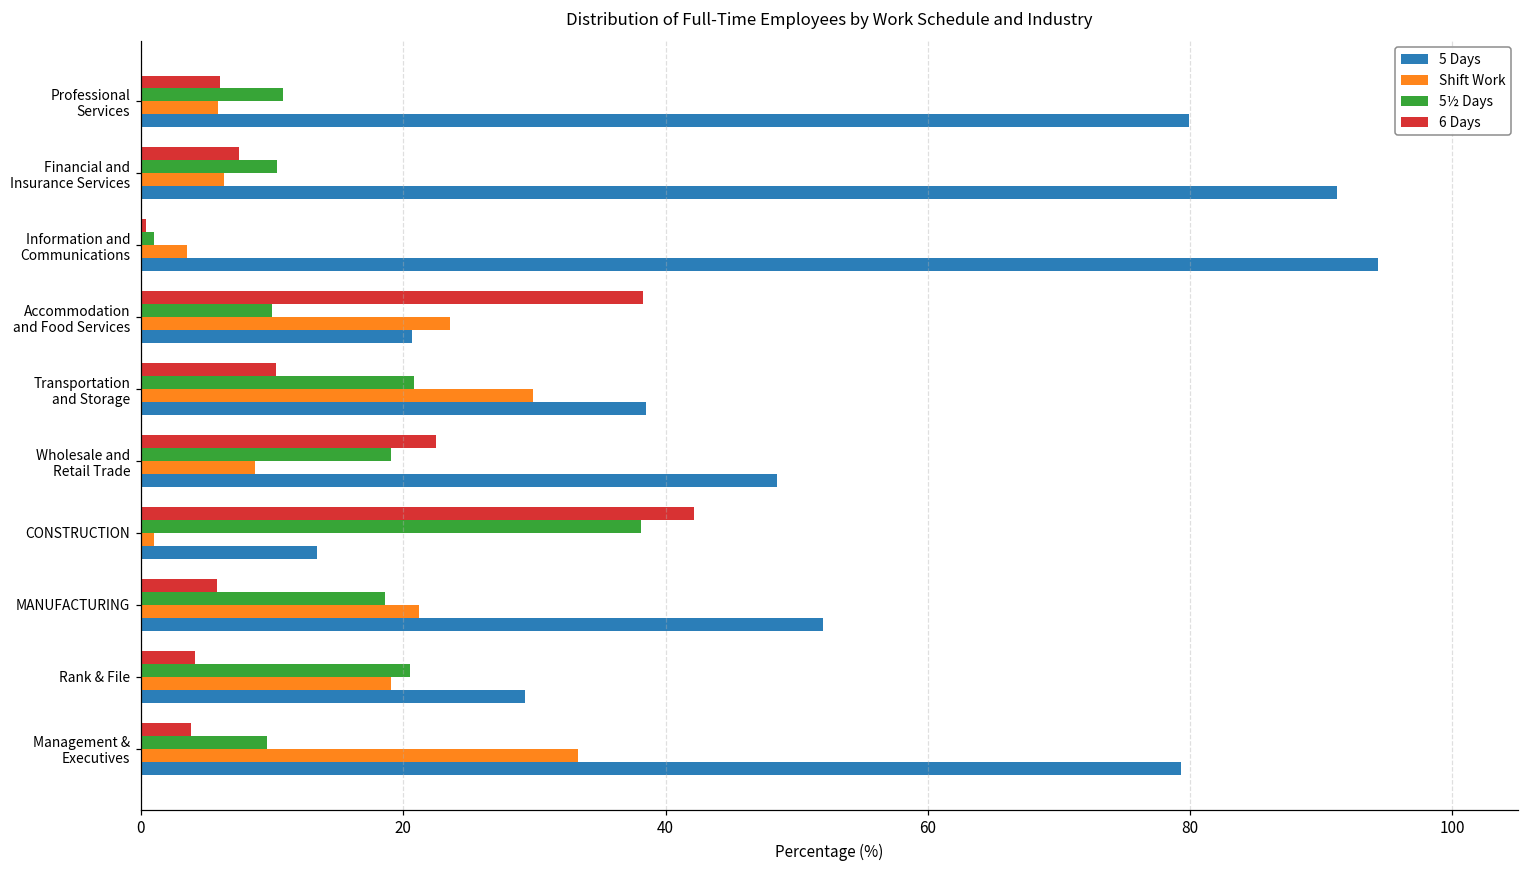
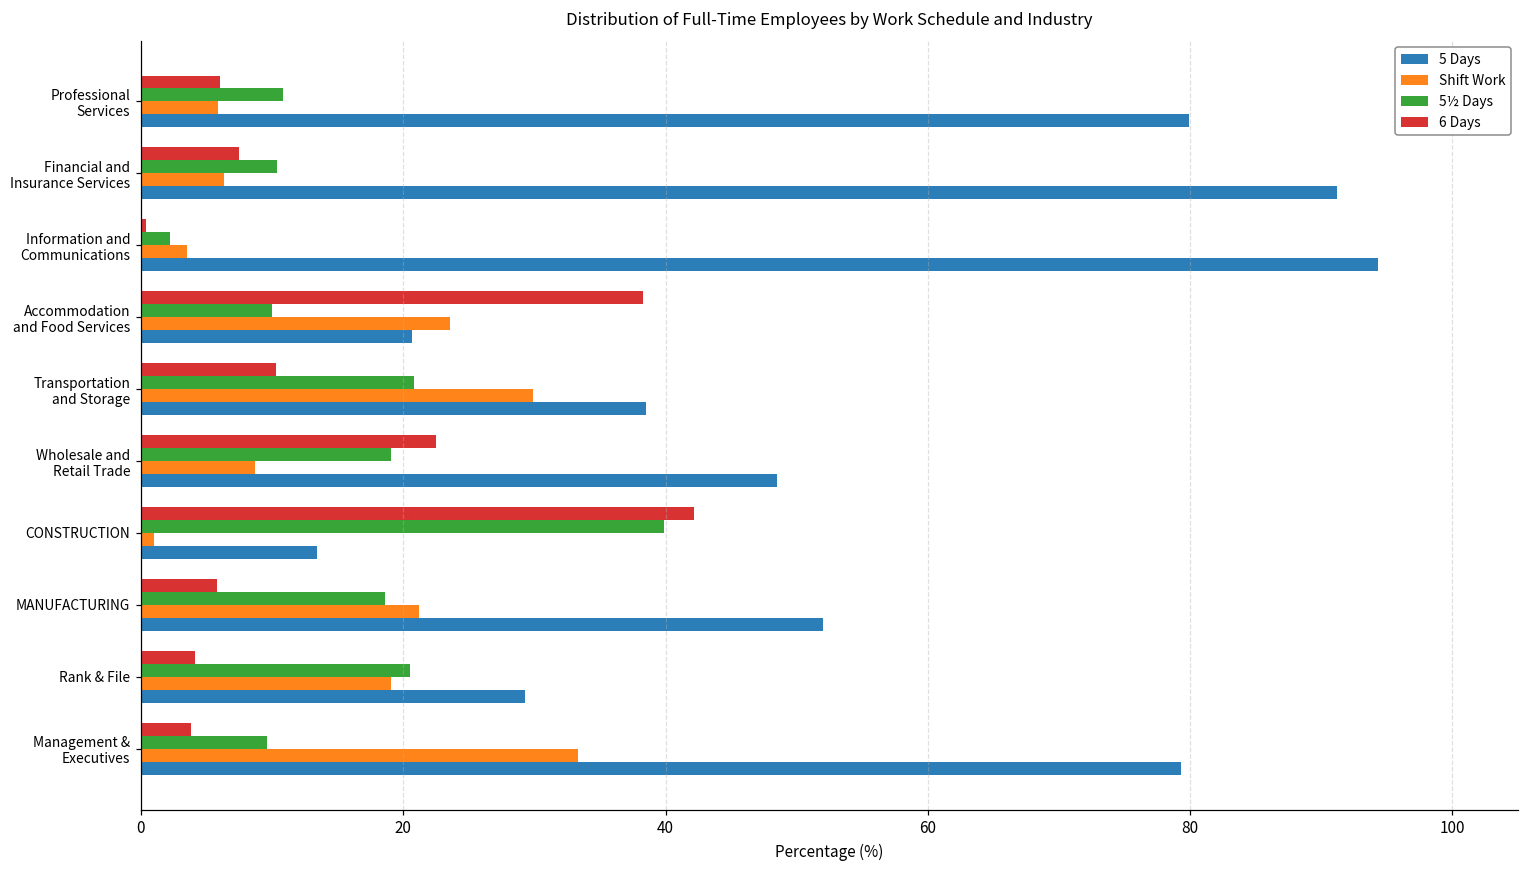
5½ Days, Information and Communications: 1.0 -> 2.2
5½ Days, CONSTRUCTION: 38.1 -> 39.9
